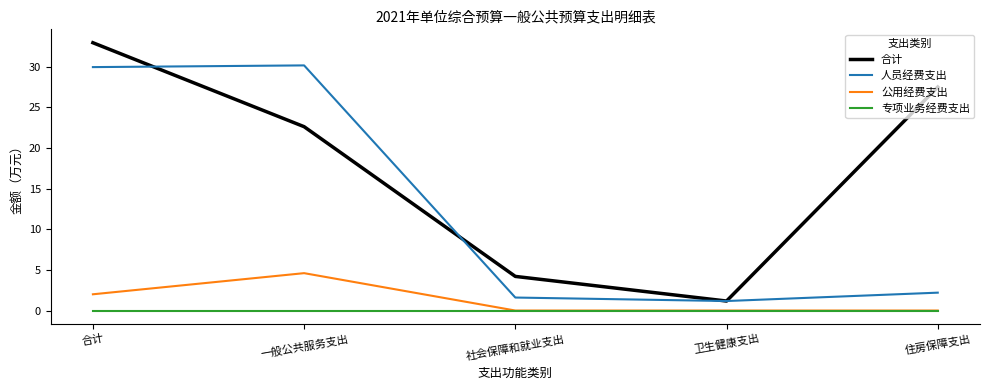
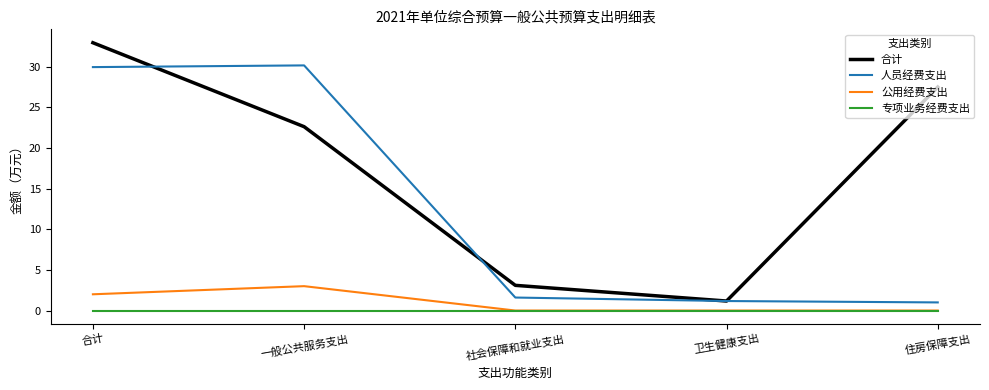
公用经费支出, 一般公共服务支出: 5 -> 3
合计, 社会保障和就业支出: 4 -> 3
人员经费支出, 住房保障支出: 2 -> 1
